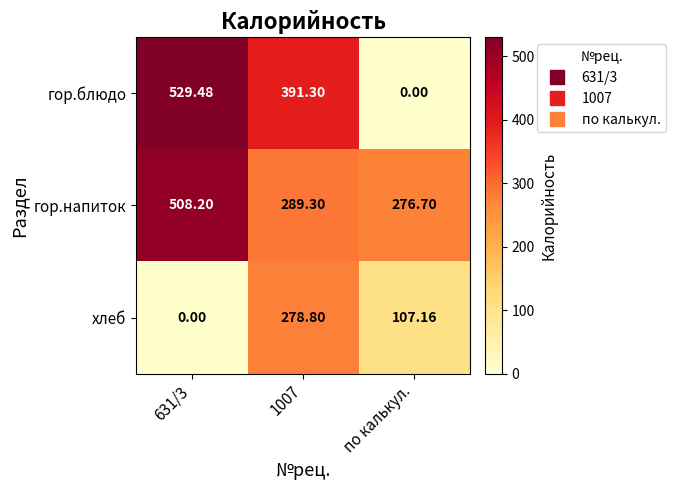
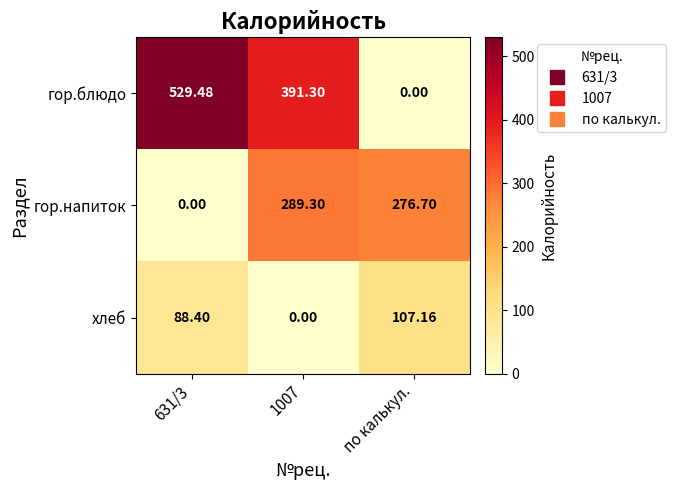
гор.напиток, 631/3: 508.20 -> 0.00
хлеб, 631/3: 0.00 -> 88.40
хлеб, 1007: 278.80 -> 0.00
